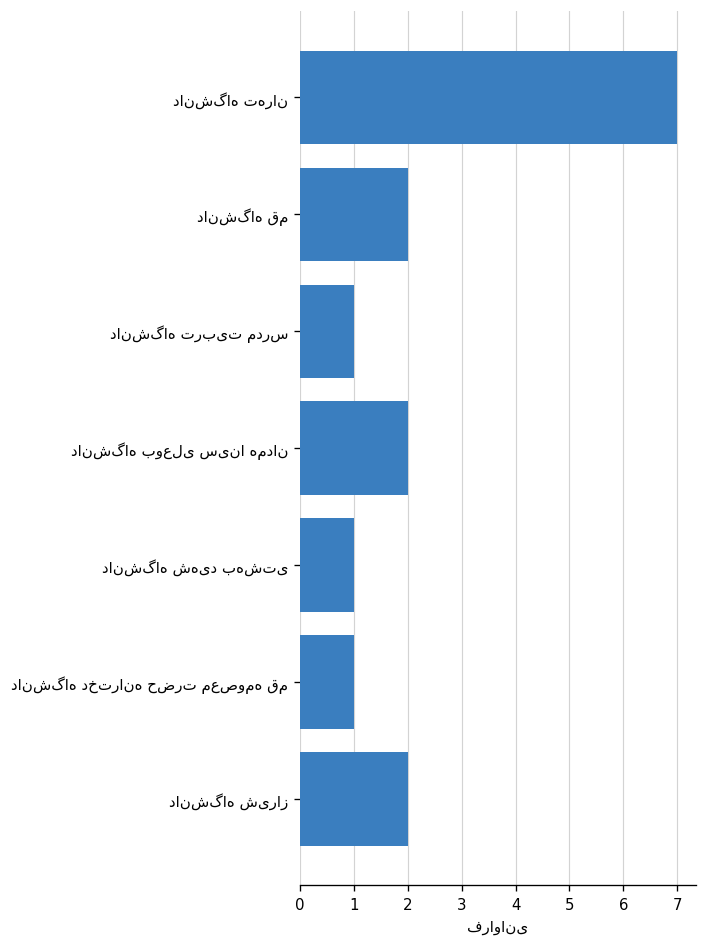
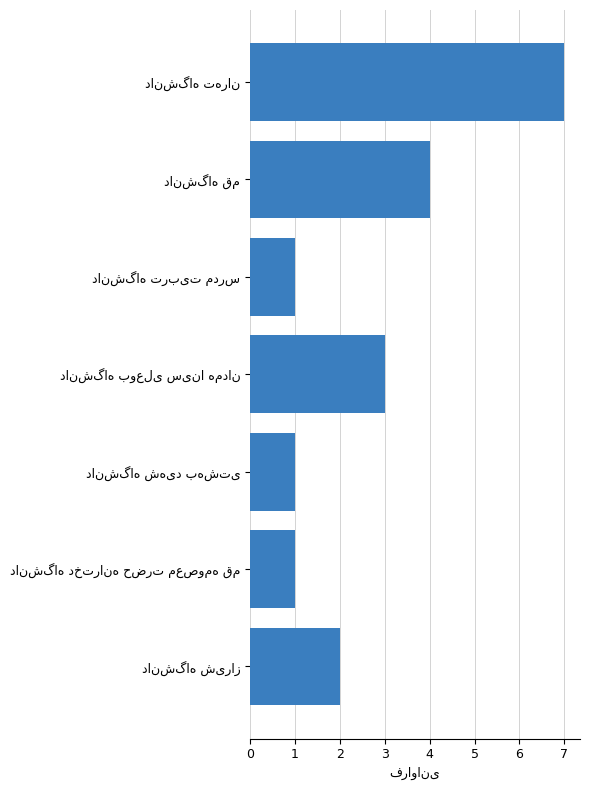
دانشگاه قم: 2 -> 4
دانشگاه بوعلی سینا همدان: 2 -> 3
